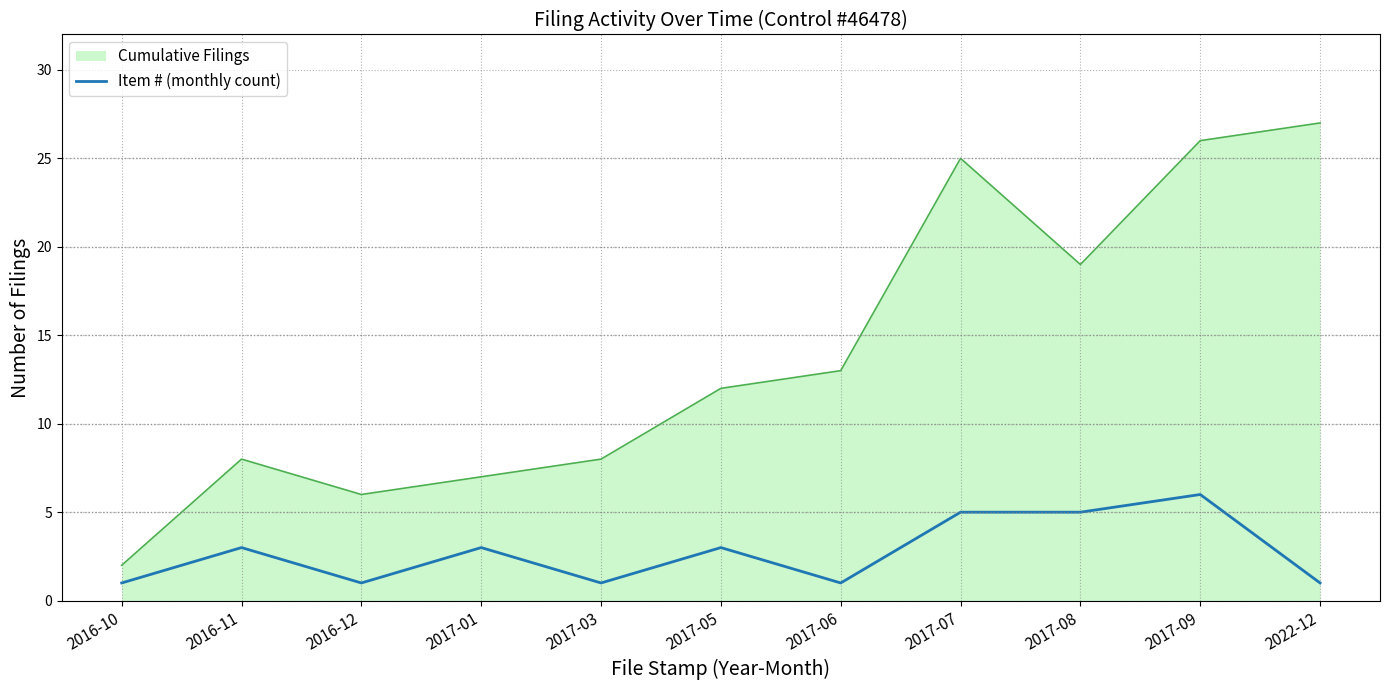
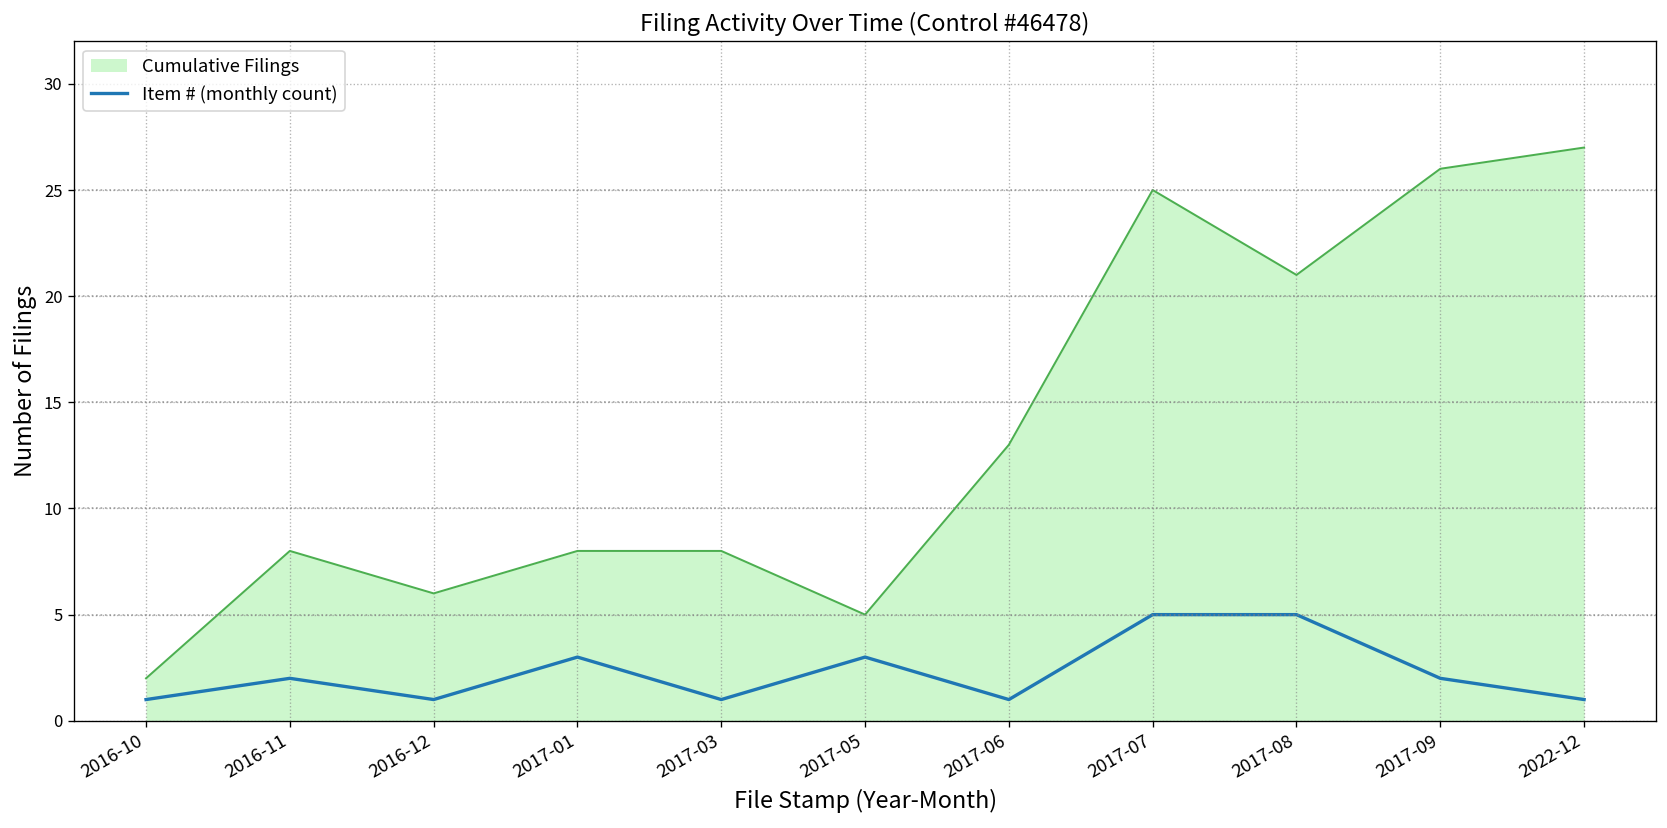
Item # (monthly count), 2016-11: 3 -> 2
Cumulative Filings, 2017-01: 7 -> 8
Cumulative Filings, 2017-05: 12 -> 5
Cumulative Filings, 2017-08: 19 -> 21
Item # (monthly count), 2017-09: 6 -> 2
